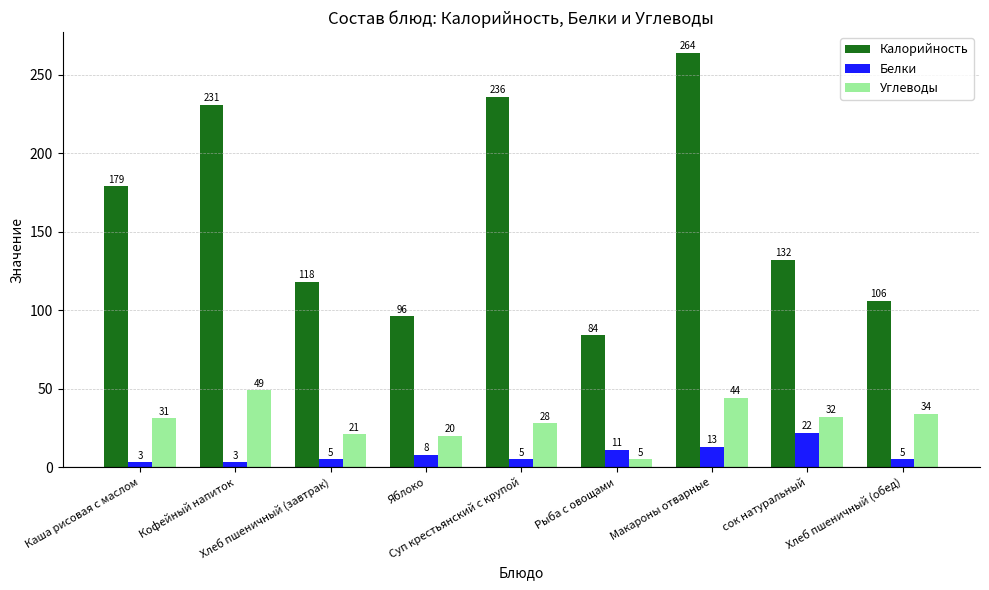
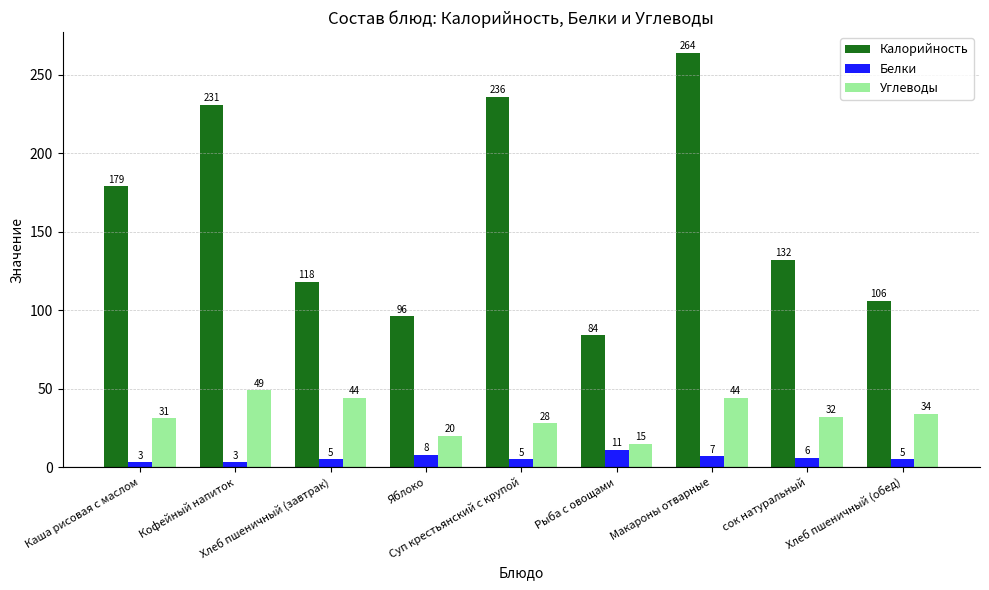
Углеводы, Хлеб пшеничный (завтрак): 21 -> 44
Углеводы, Рыба с овощами: 5 -> 15
Белки, Макароны отварные: 13 -> 7
Белки, сок натуральный: 22 -> 6
